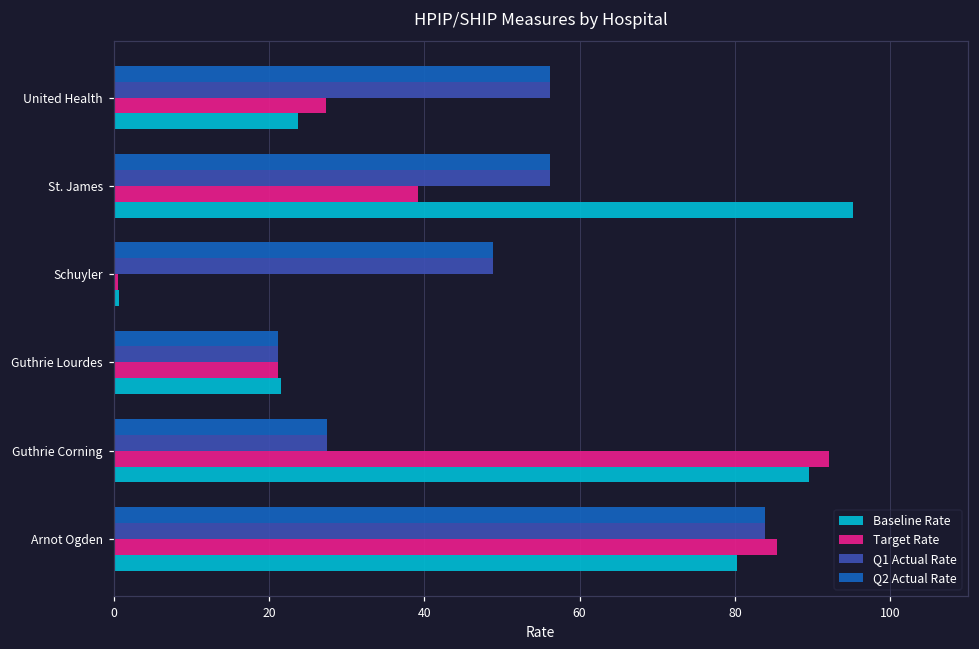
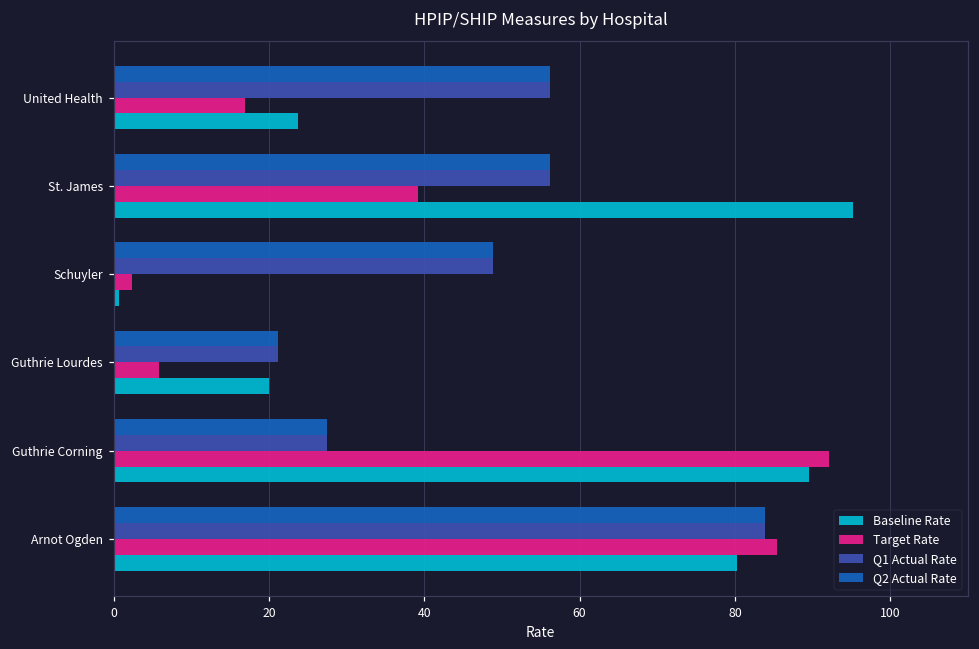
Target Rate, United Health: 27 -> 17
Target Rate, Schuyler: 1 -> 2
Target Rate, Guthrie Lourdes: 21 -> 6
Baseline Rate, Guthrie Lourdes: 22 -> 20
